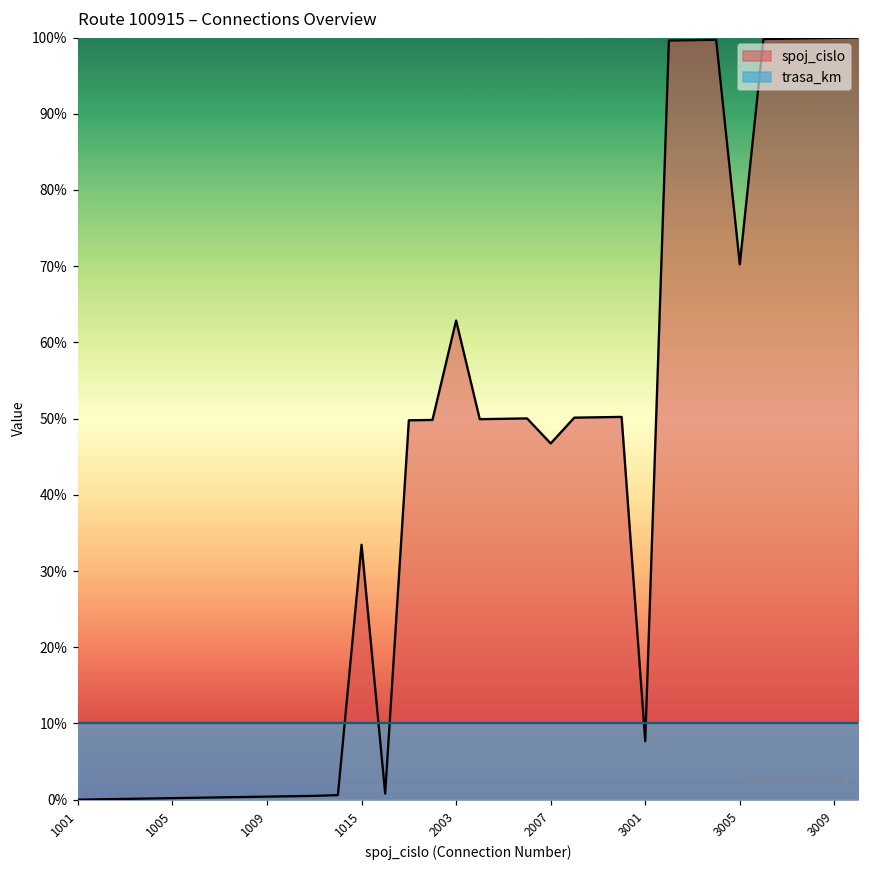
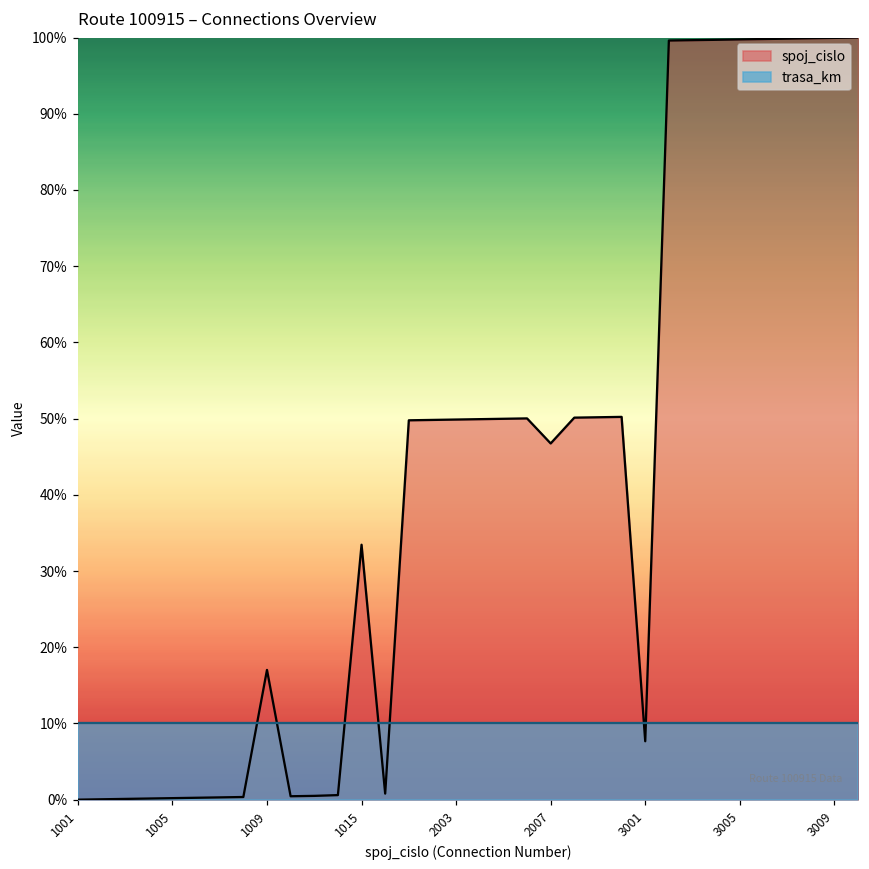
spoj_cislo, 1009: 0% -> 17%
spoj_cislo, 2003: 63% -> 50%
spoj_cislo, 3005: 70% -> 100%
